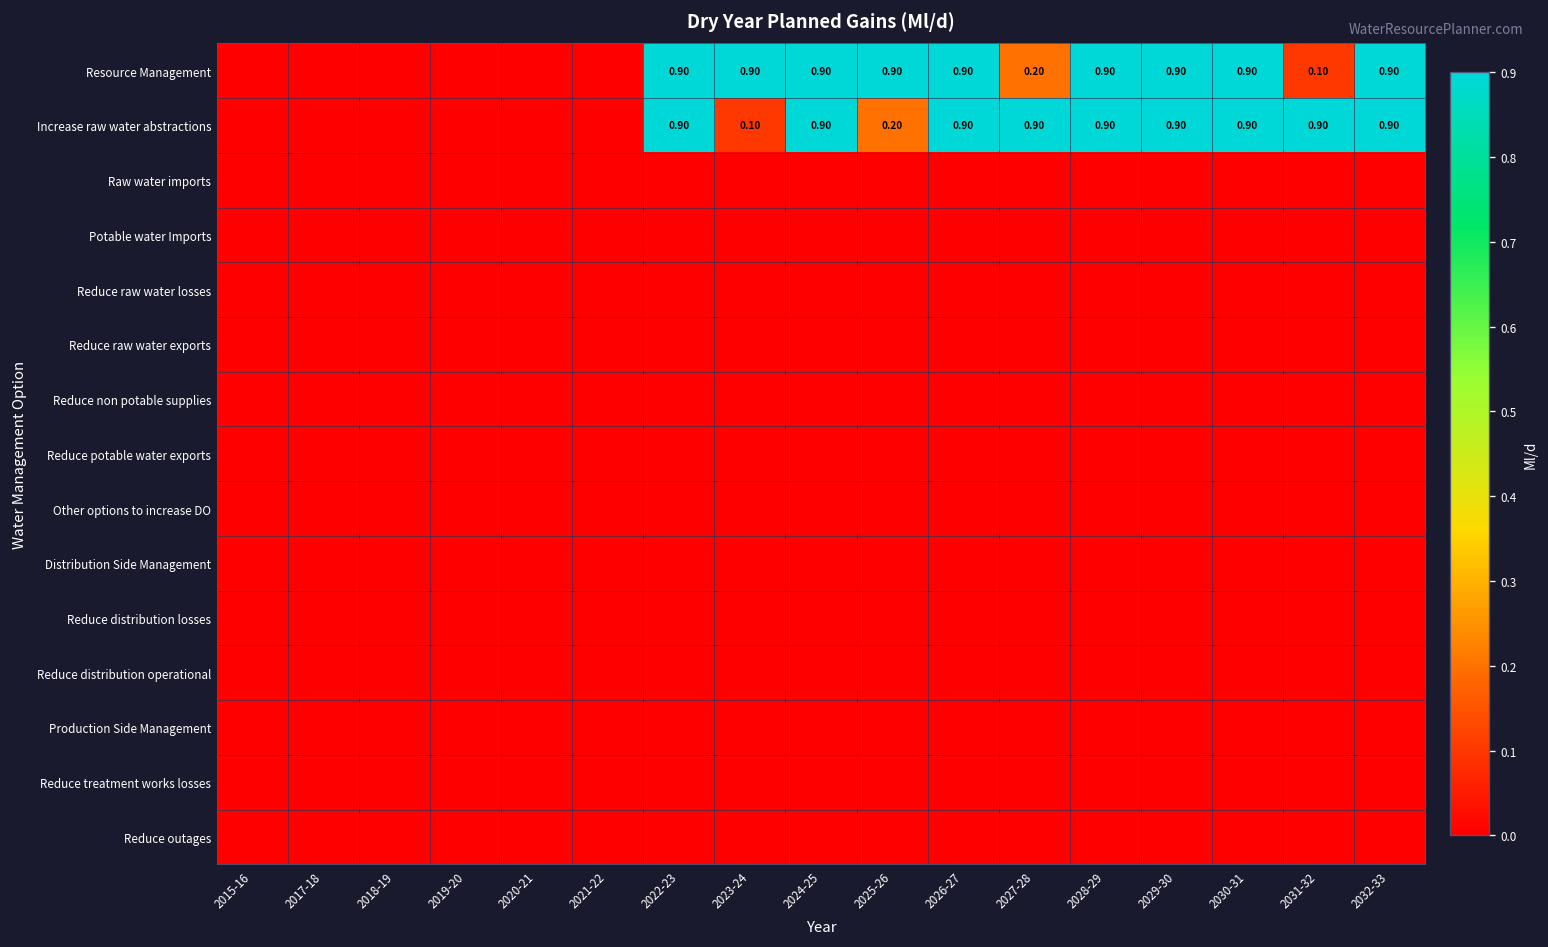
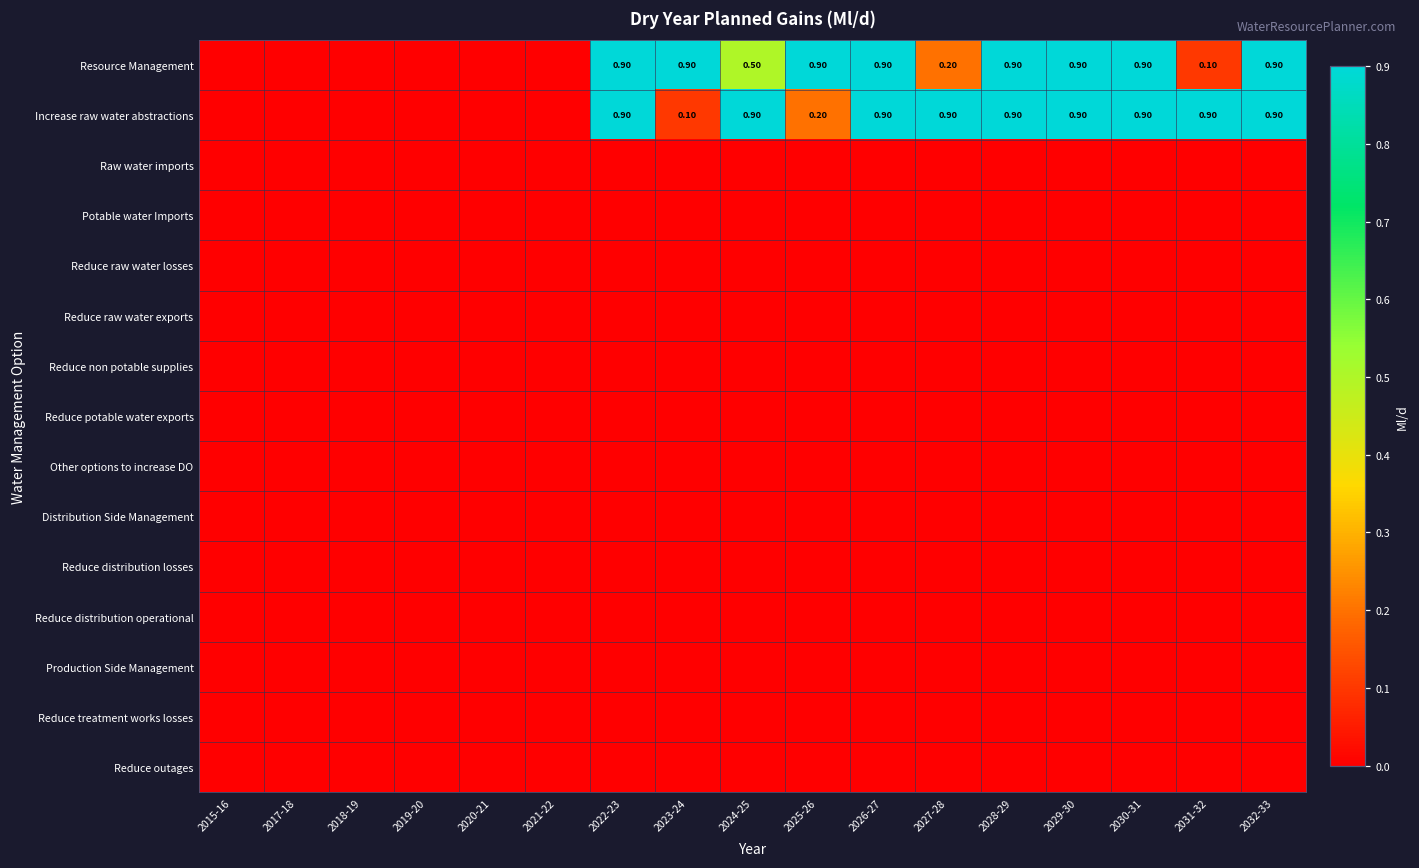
Resource Management, 2024-25: 0.90 -> 0.50
